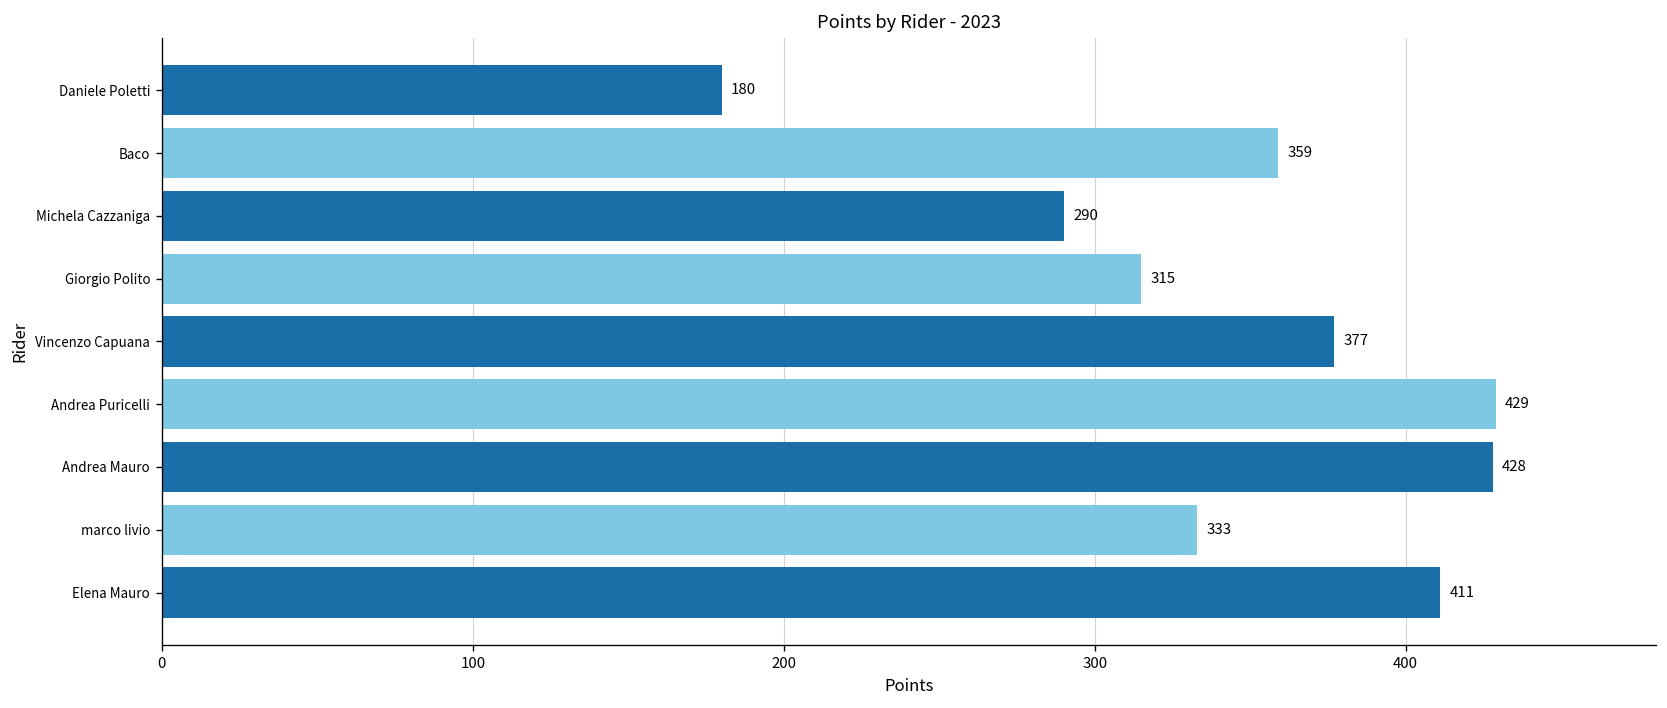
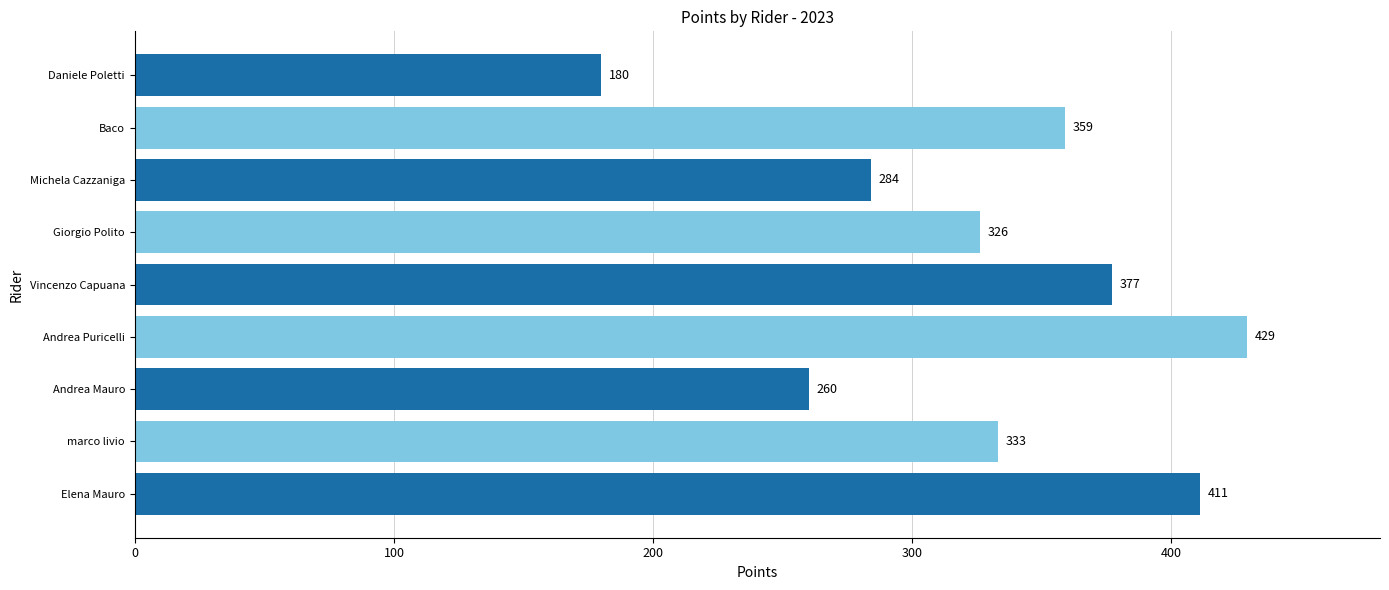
Michela Cazzaniga: 290 -> 284
Giorgio Polito: 315 -> 326
Andrea Mauro: 428 -> 260
